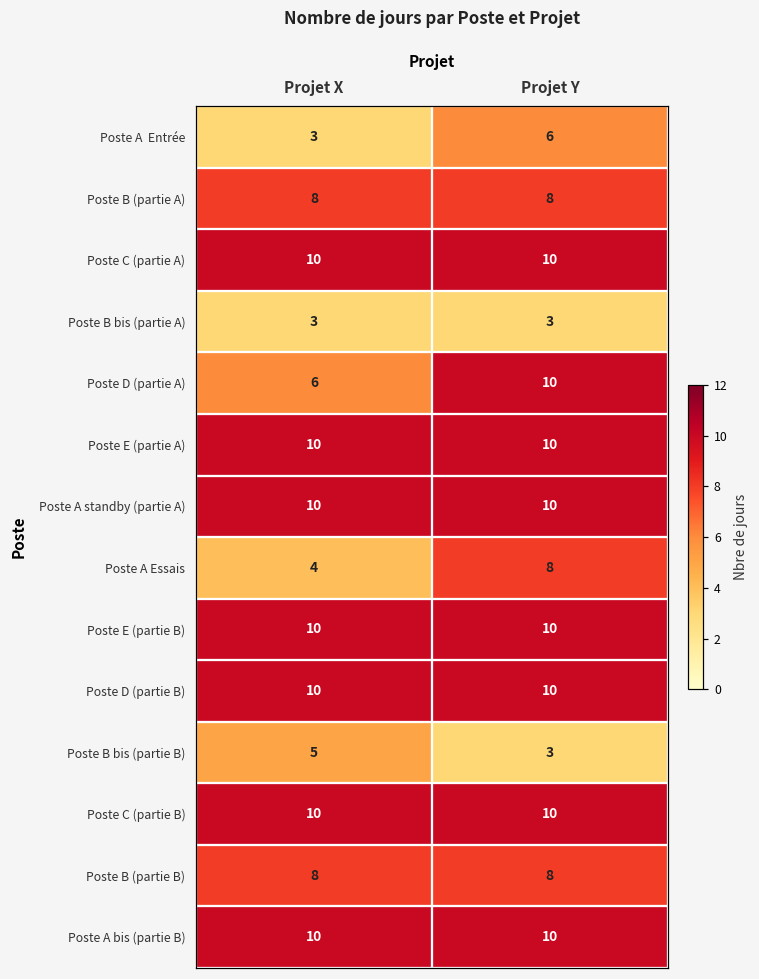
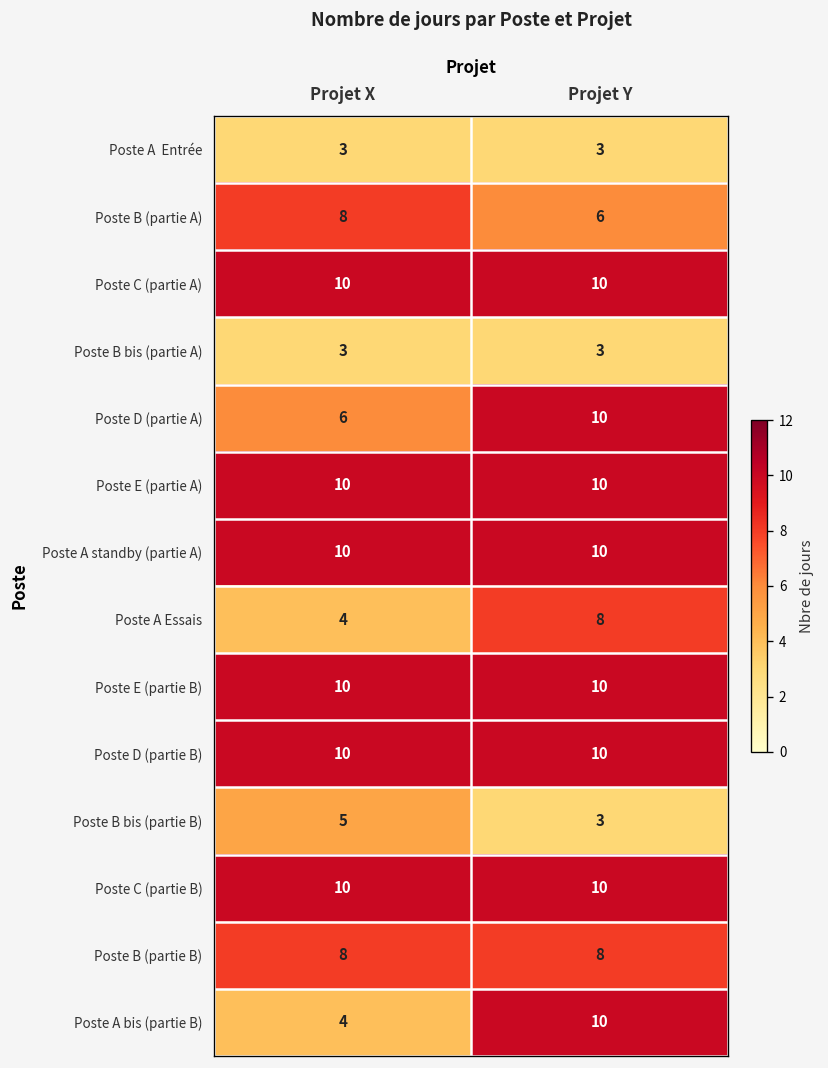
Poste A Entrée, Projet Y: 6 -> 3
Poste B (partie A), Projet Y: 8 -> 6
Poste A bis (partie B), Projet X: 10 -> 4
